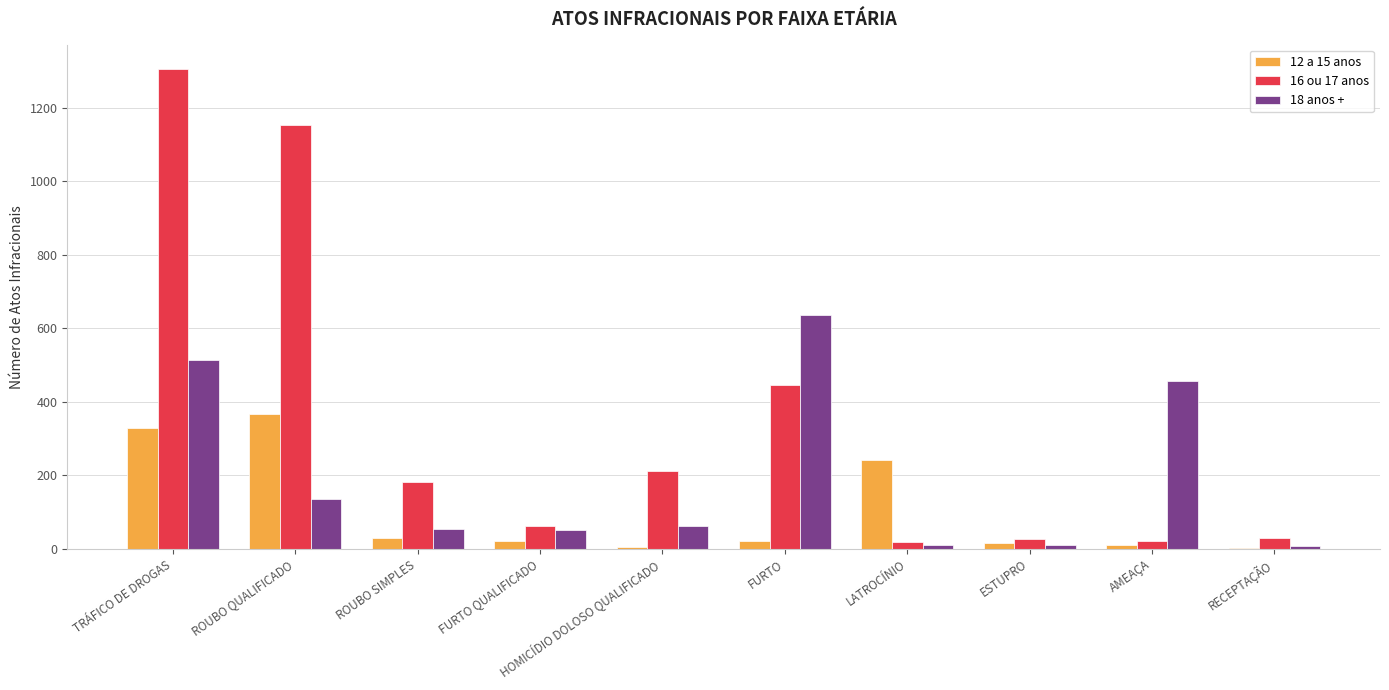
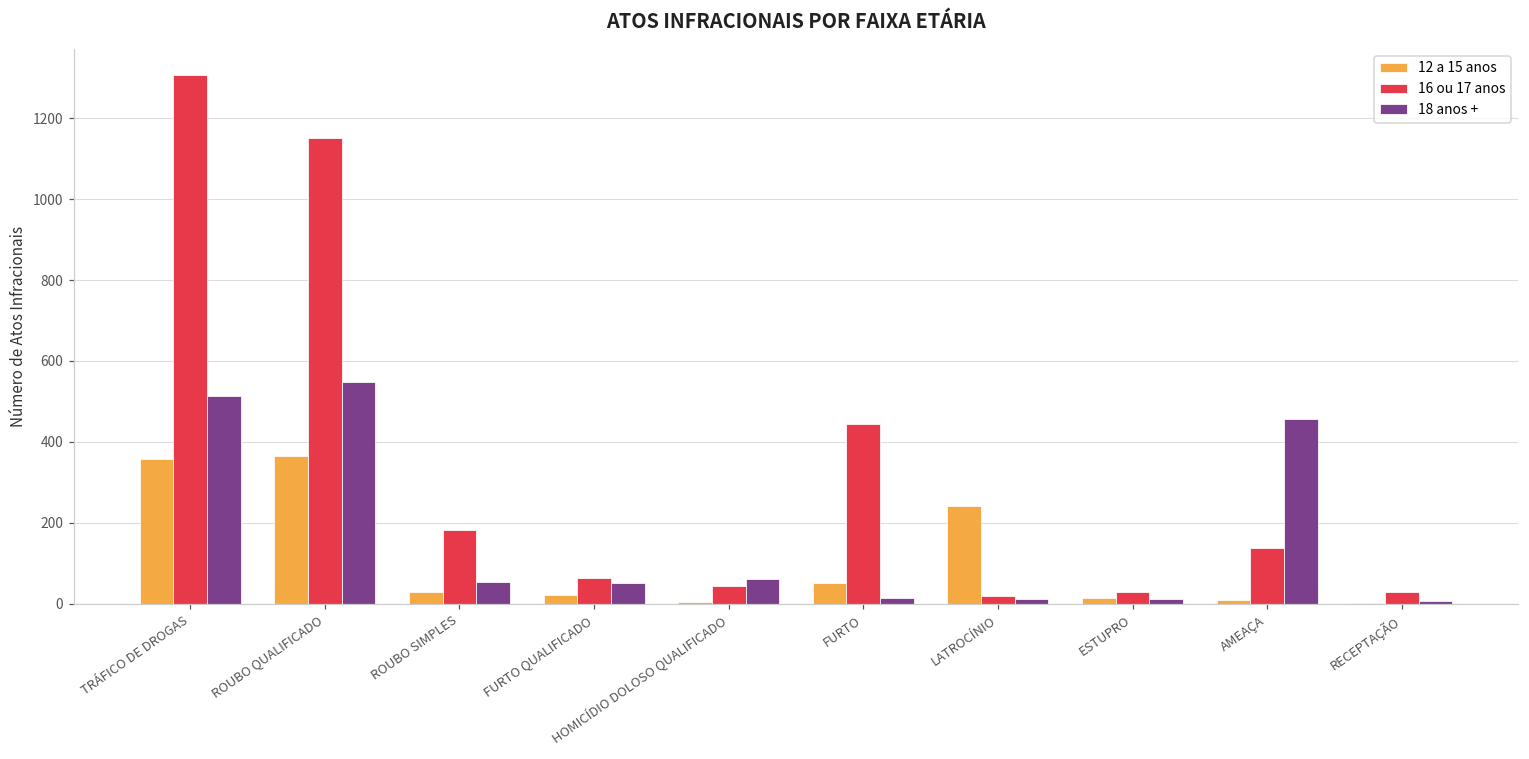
12 a 15 anos, TRÁFICO DE DROGAS: 330 -> 360
18 anos +, ROUBO QUALIFICADO: 140 -> 550
16 ou 17 anos, HOMICÍDIO DOLOSO QUALIFICADO: 210 -> 40
12 a 15 anos, FURTO: 20 -> 50
18 anos +, FURTO: 640 -> 20
16 ou 17 anos, AMEAÇA: 20 -> 140
